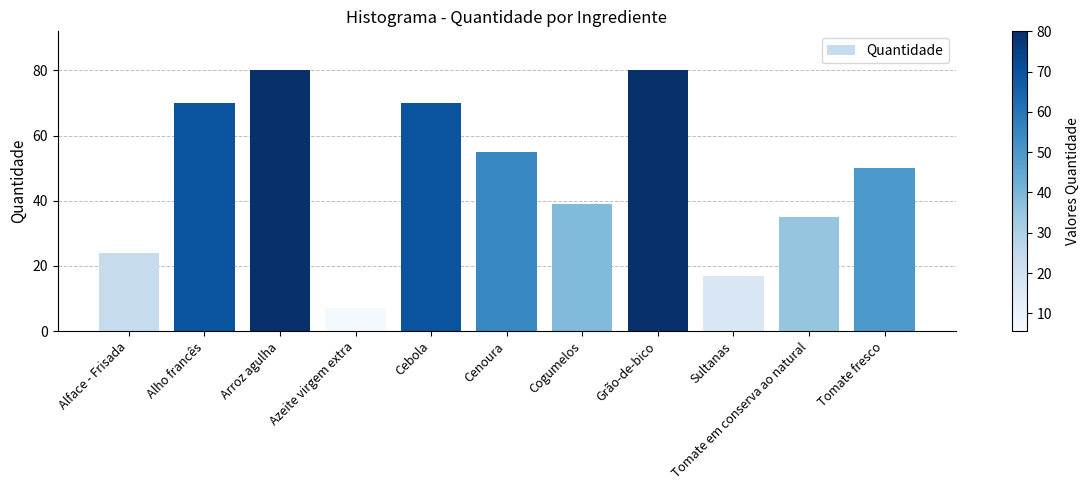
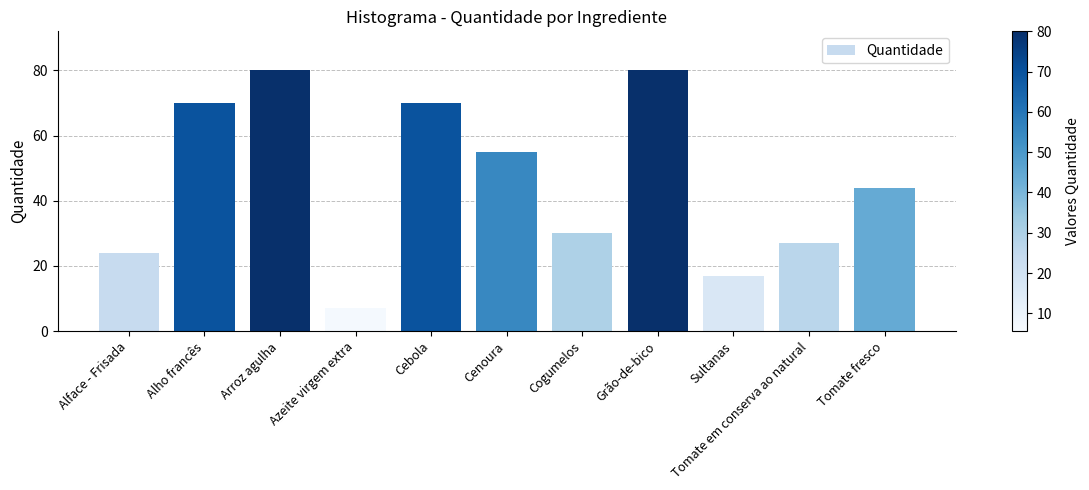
Cogumelos: 39 -> 30
Tomate em conserva ao natural: 35 -> 27
Tomate fresco: 50 -> 44
